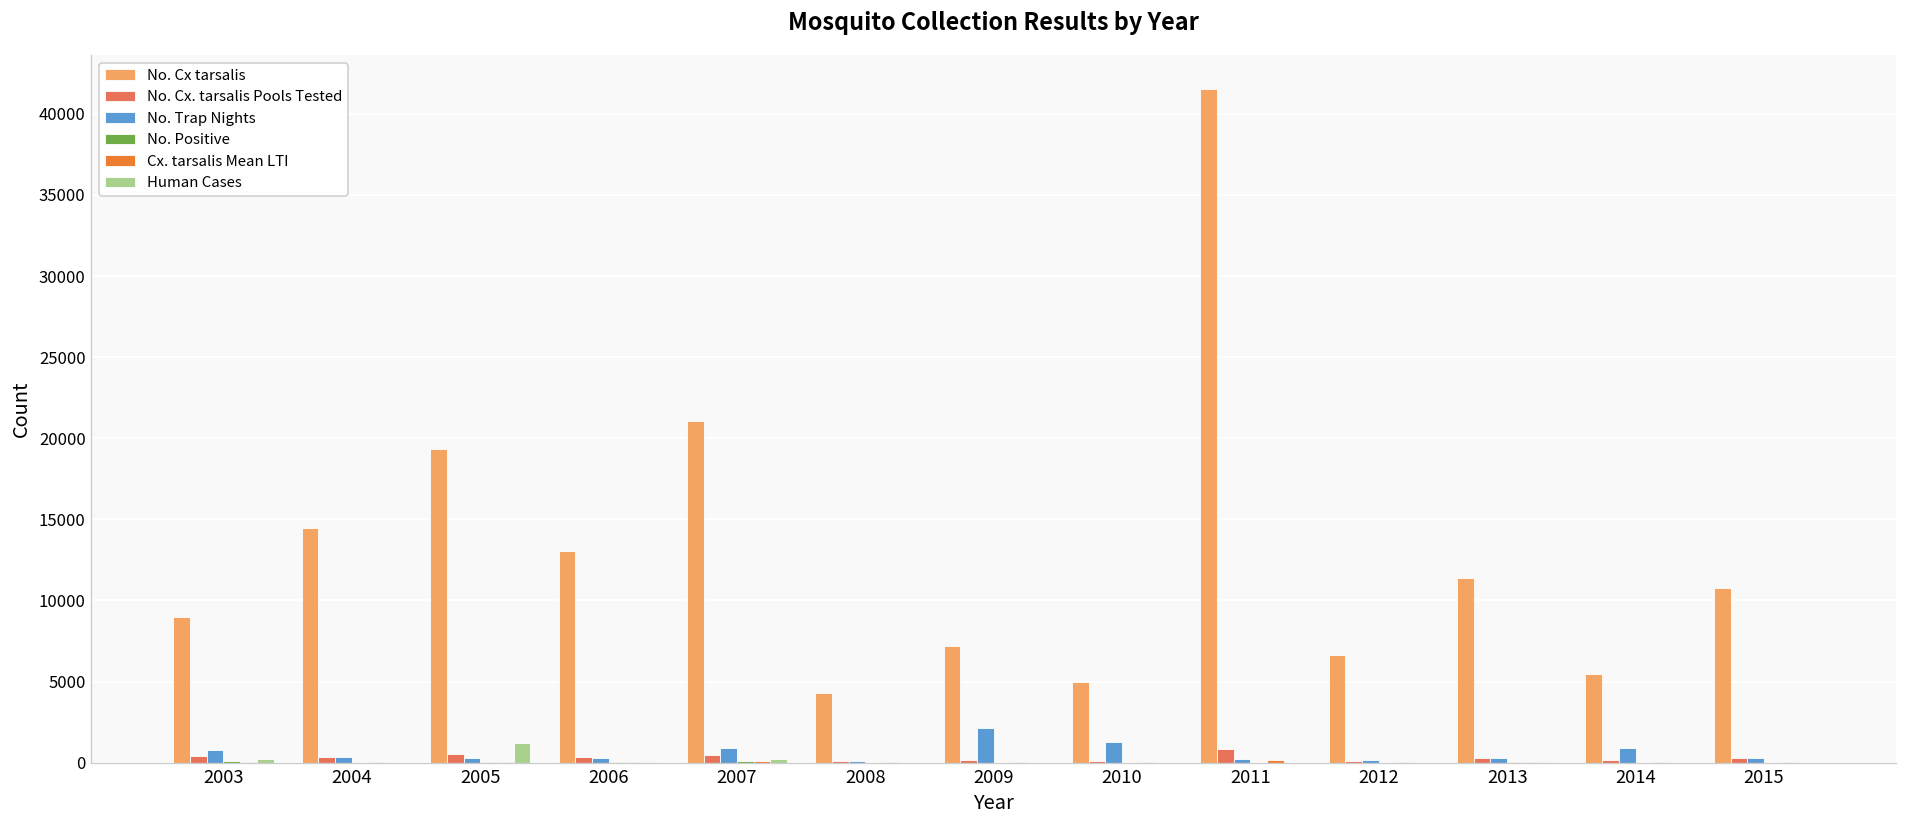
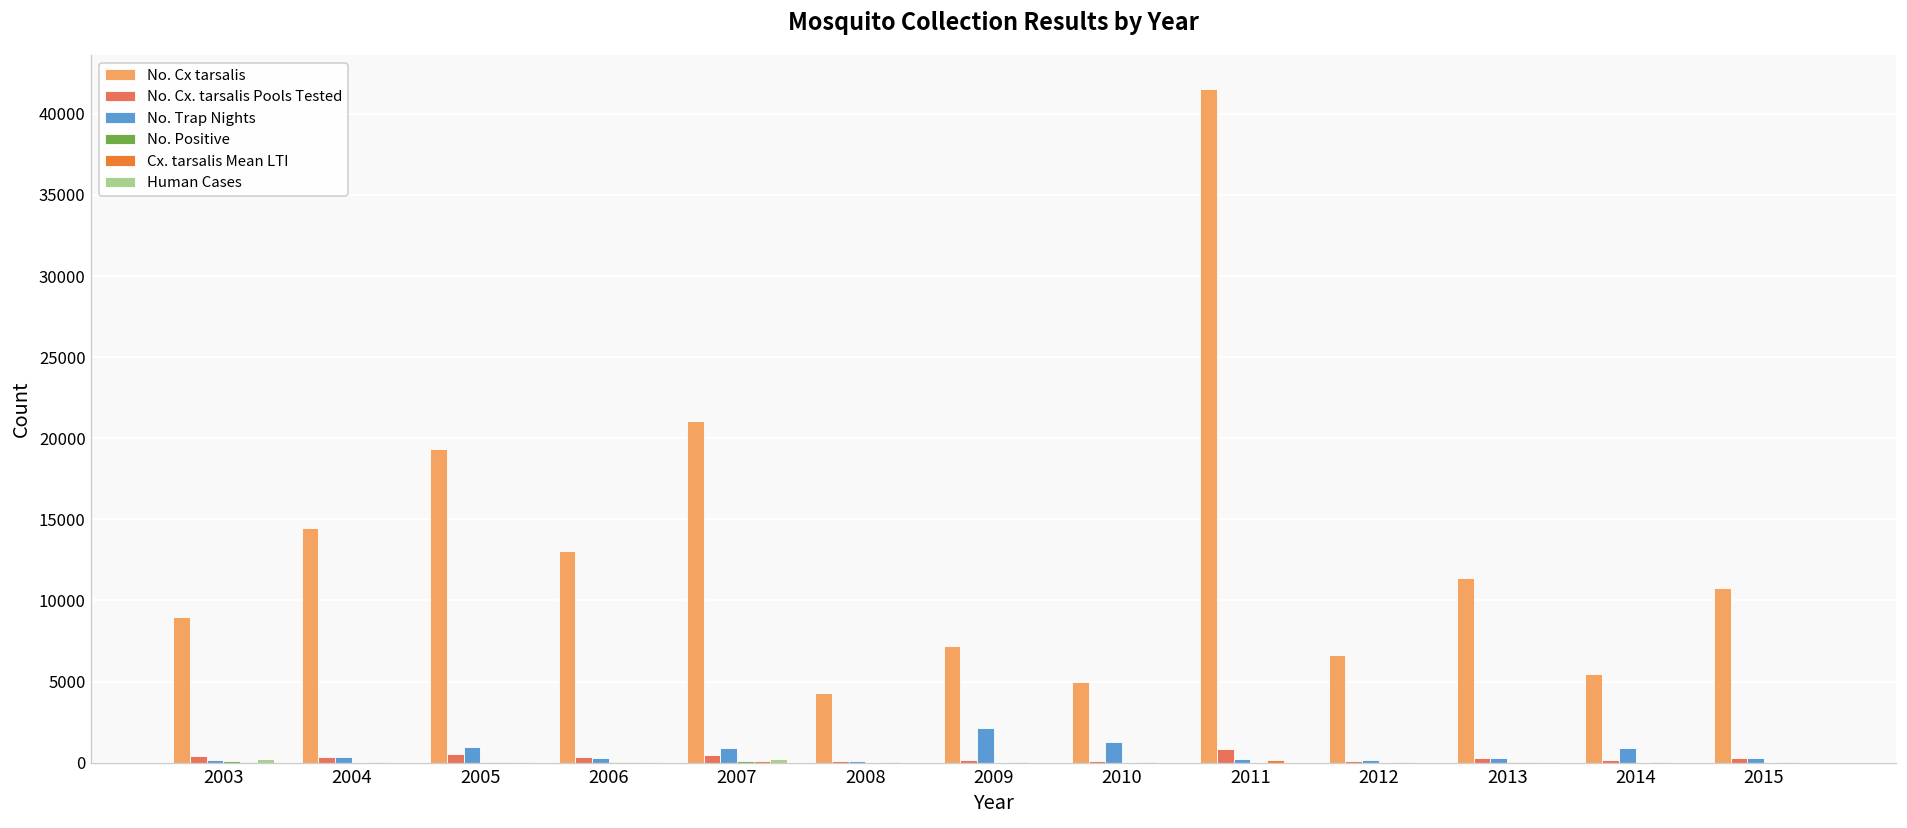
No. Trap Nights, 2003: 800 -> 200
No. Trap Nights, 2005: 300 -> 1000
Human Cases, 2005: 1200 -> 0
